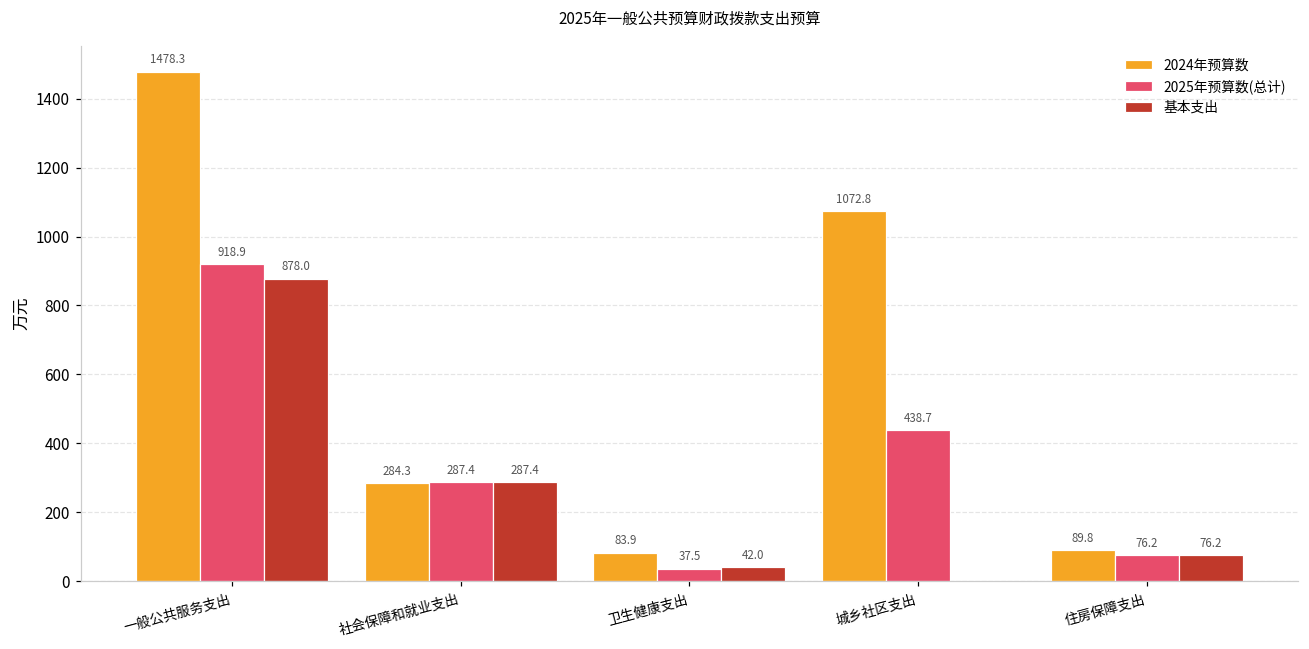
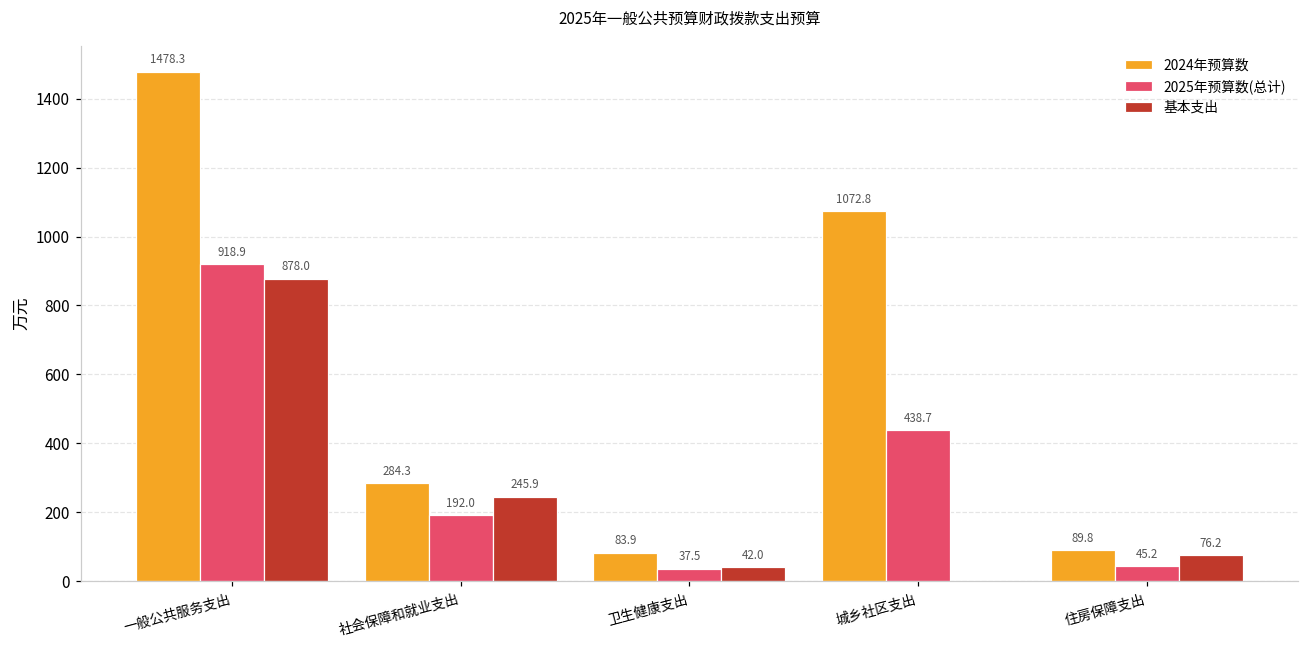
2025年预算数(总计), 社会保障和就业支出: 287.4 -> 192.0
基本支出, 社会保障和就业支出: 287.4 -> 245.9
2025年预算数(总计), 住房保障支出: 76.2 -> 45.2
